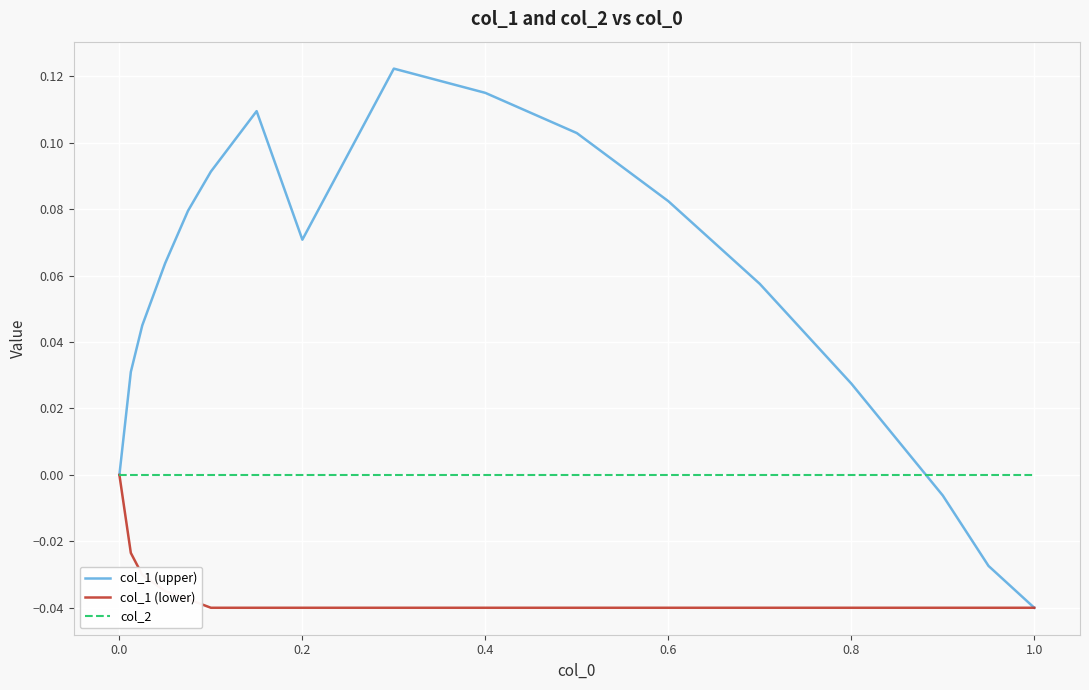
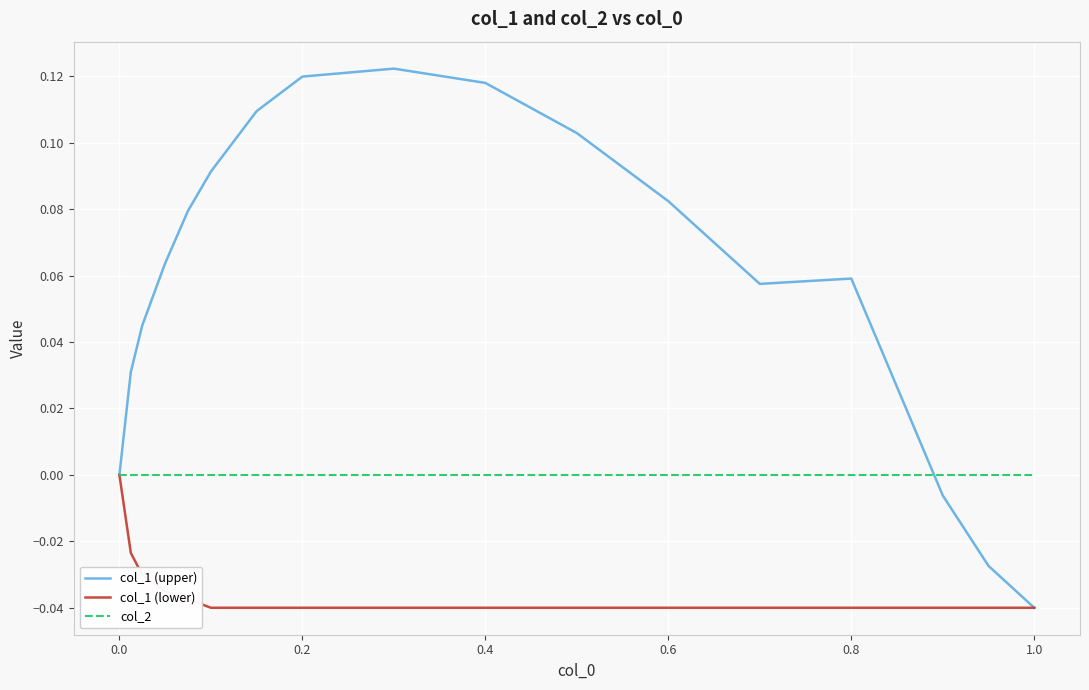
col_1 (upper), 0.2: 0.071 -> 0.120
col_1 (upper), 0.4: 0.115 -> 0.118
col_1 (upper), 0.8: 0.028 -> 0.059
